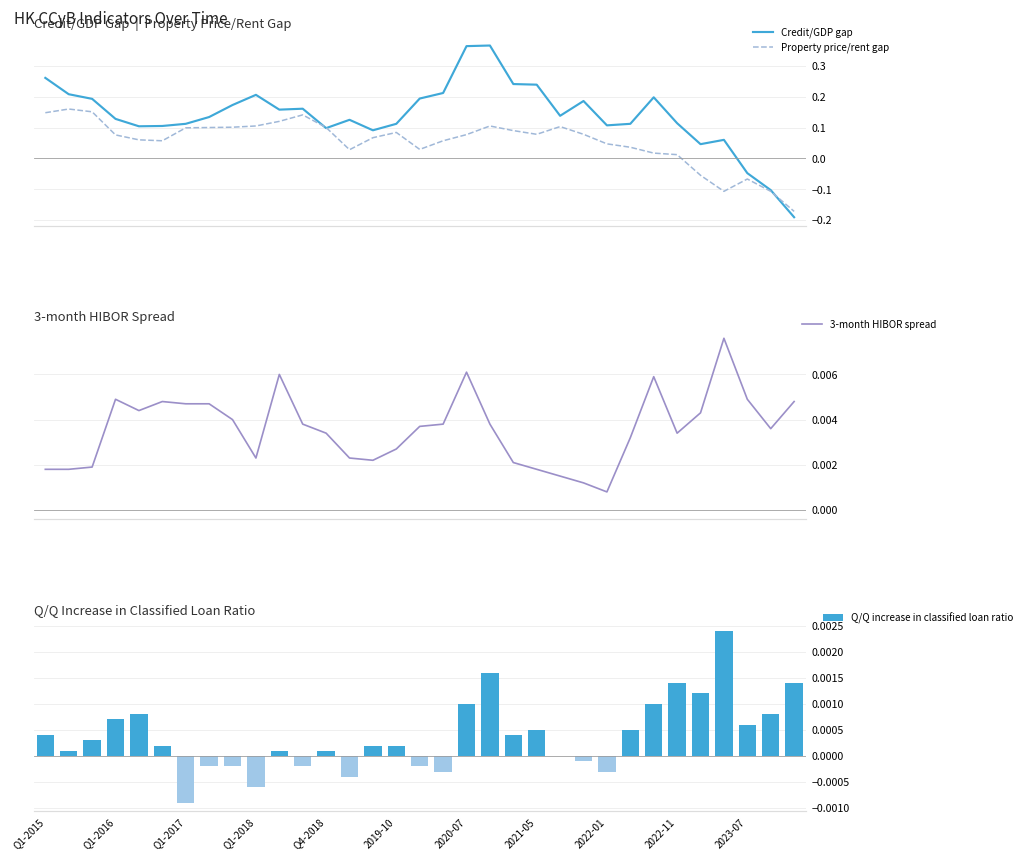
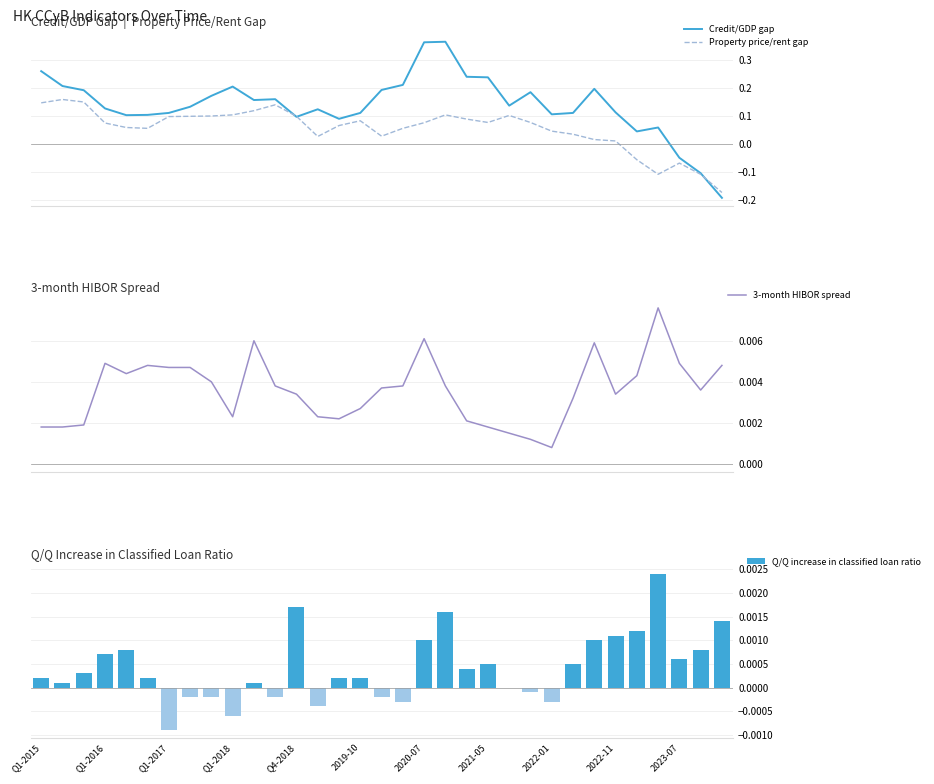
Q/Q Increase in Classified Loan Ratio, Q1-2015: 0.0004 -> 0.0002
Q/Q Increase in Classified Loan Ratio, Q4-2018: 0.0001 -> 0.0017
Q/Q Increase in Classified Loan Ratio, 2022-11: 0.0014 -> 0.0011
